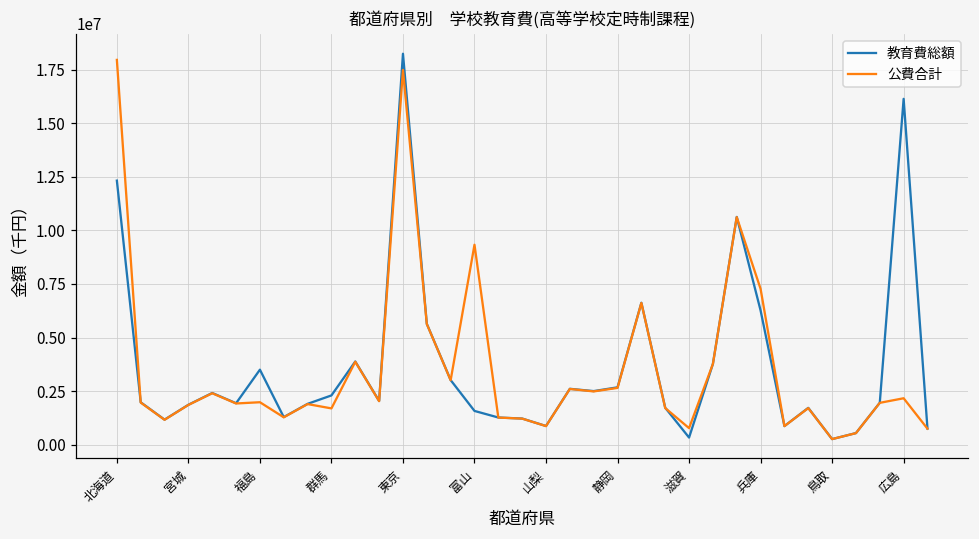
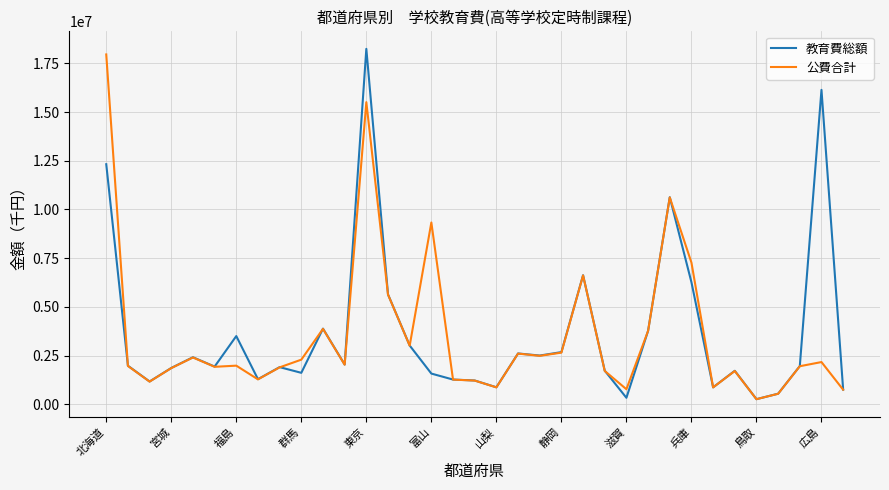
教育費総額, 群馬: 2300000 -> 1600000
公費合計, 群馬: 1700000 -> 2300000
公費合計, 東京: 17500000 -> 15500000
